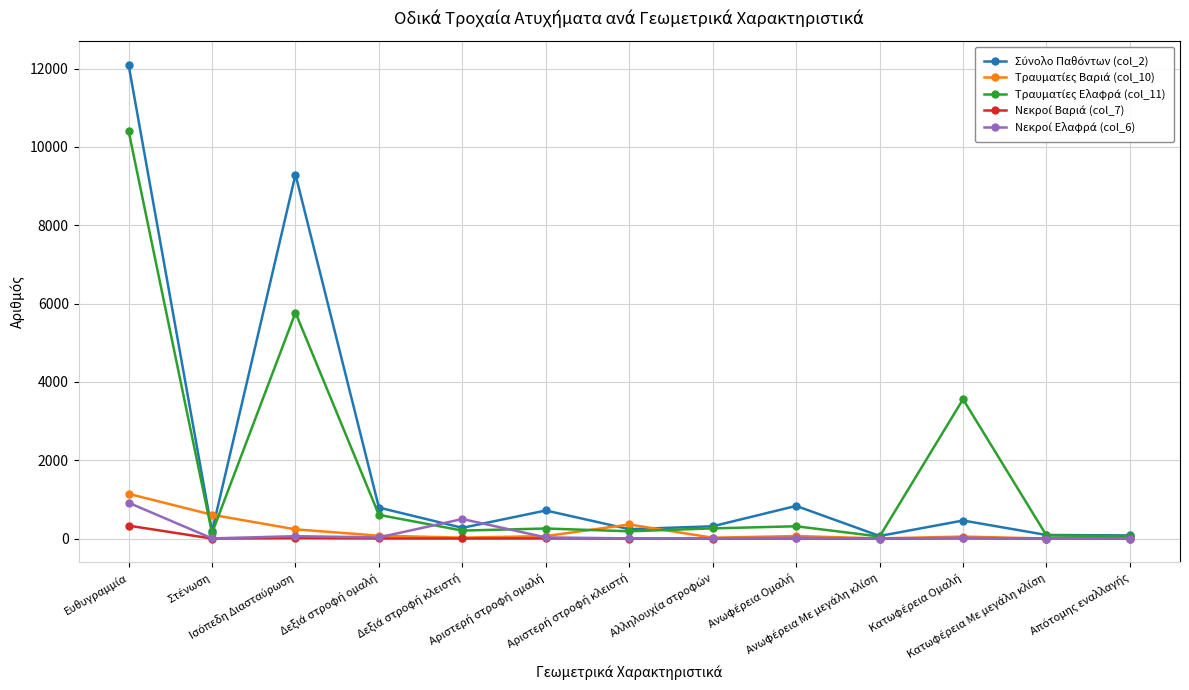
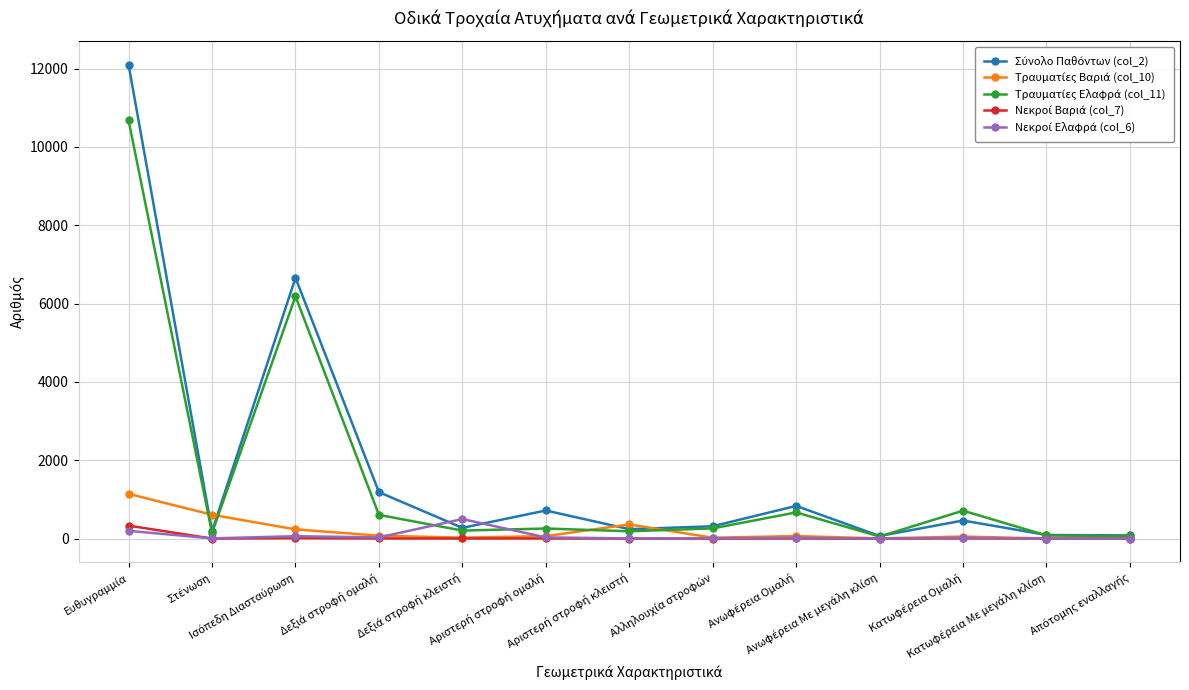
Τραυματίες Ελαφρά (col_11), Ευθυγραμμία: 10400 -> 10700
Νεκροί Ελαφρά (col_6), Ευθυγραμμία: 900 -> 200
Σύνολο Παθόντων (col_2), Ισόπεδη Διασταύρωση: 9300 -> 6700
Τραυματίες Ελαφρά (col_11), Ισόπεδη Διασταύρωση: 5800 -> 6200
Σύνολο Παθόντων (col_2), Δεξιά στροφή ομαλή: 800 -> 1200
Τραυματίες Ελαφρά (col_11), Ανωφέρεια Ομαλή: 300 -> 700
Τραυματίες Ελαφρά (col_11), Κατωφέρεια Ομαλή: 3600 -> 700
